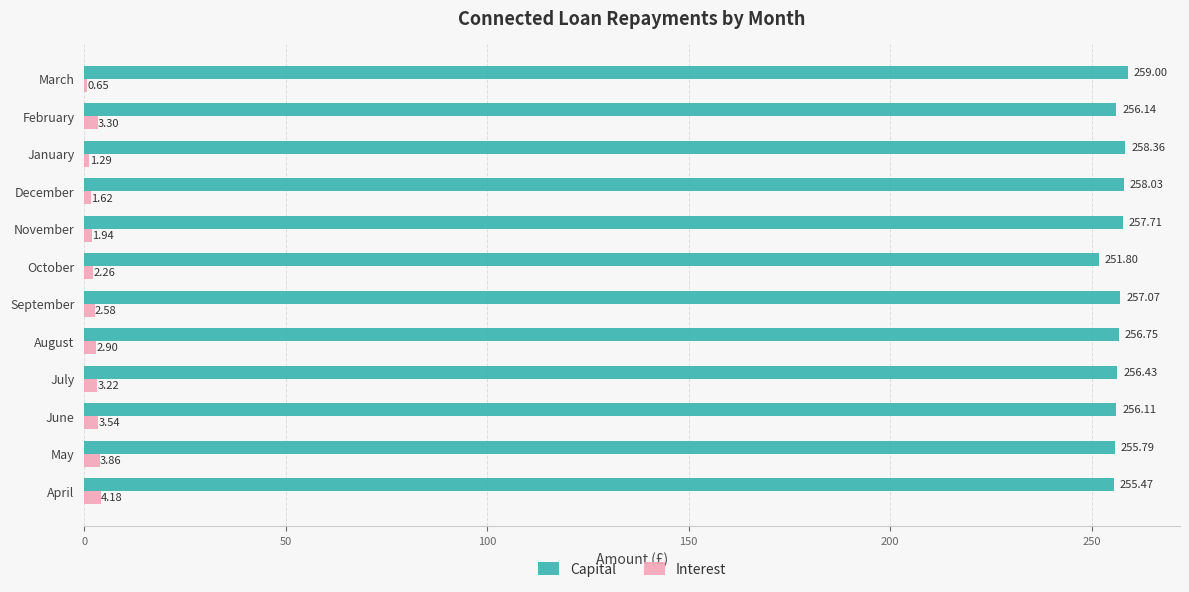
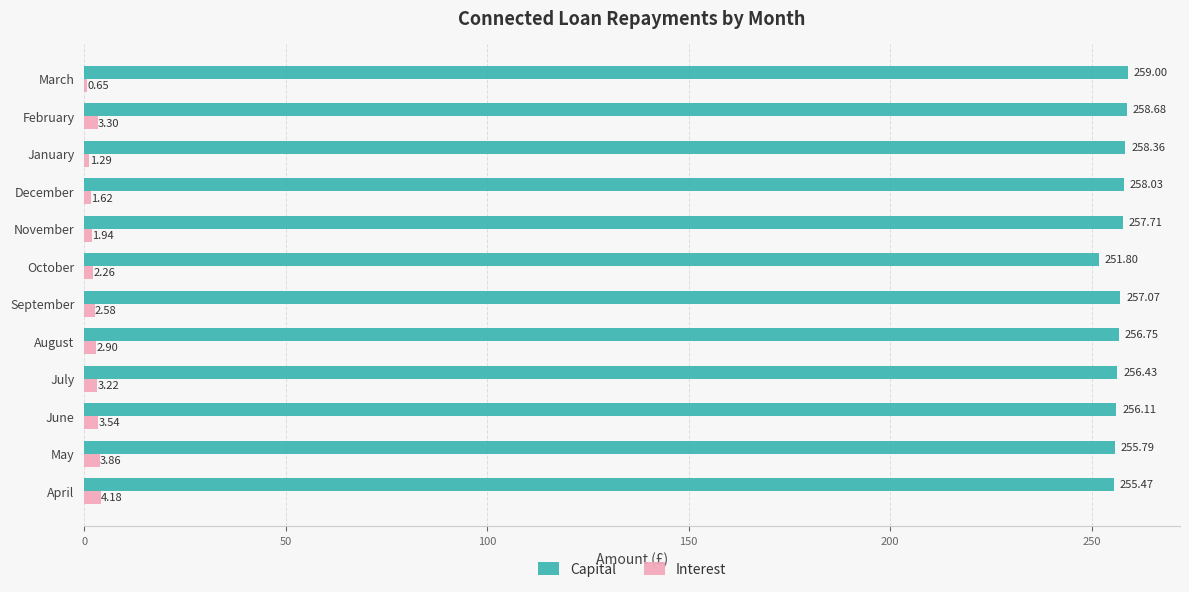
Capital, February: 256.14 -> 258.68
